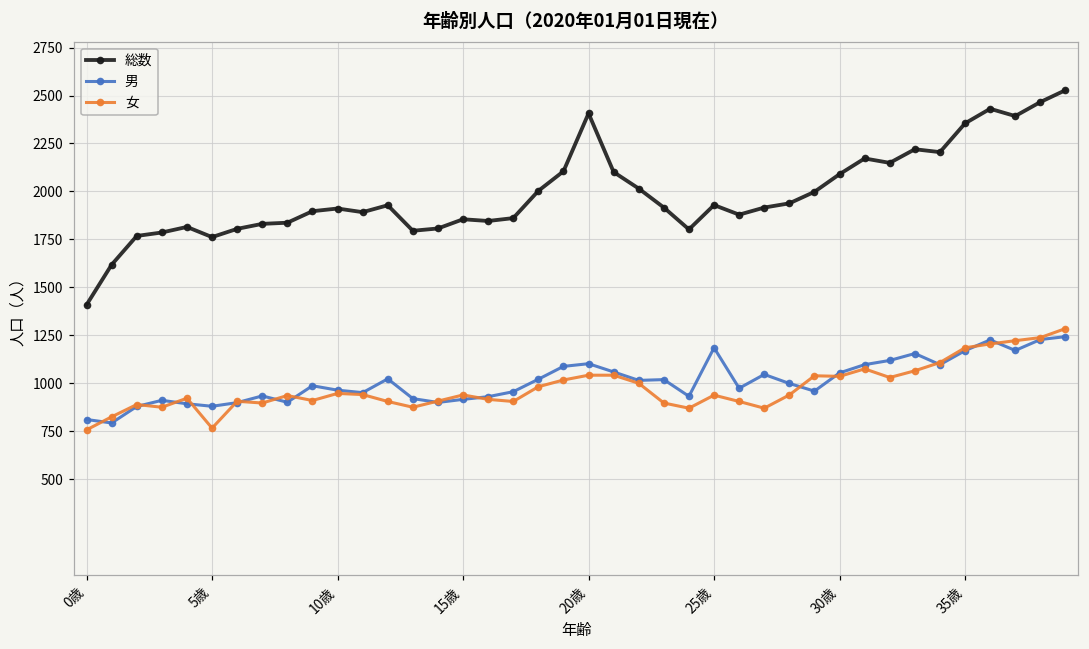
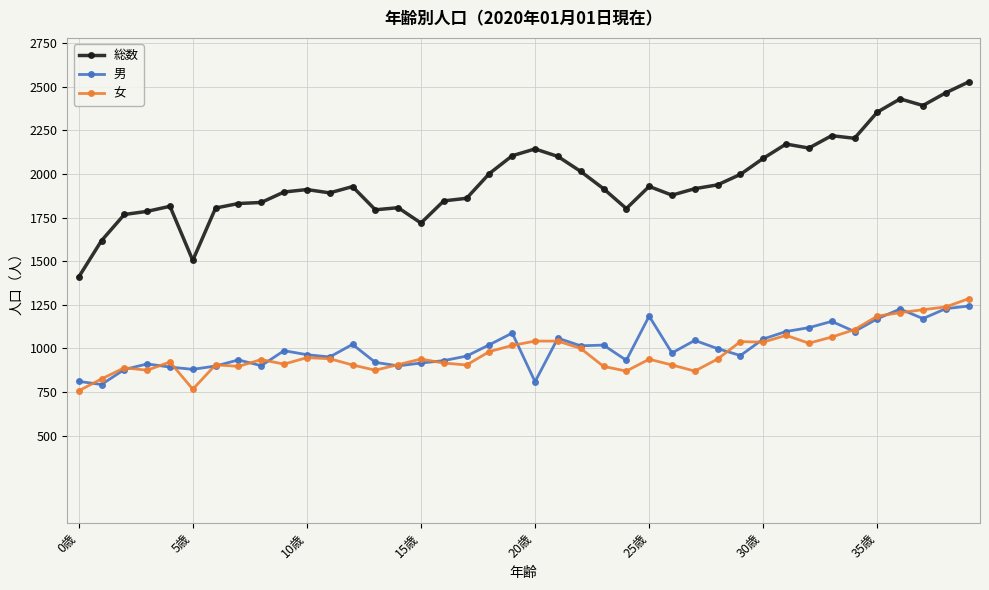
総数, 5歳: 1760 -> 1510
総数, 15歳: 1860 -> 1720
総数, 20歳: 2410 -> 2140
男, 20歳: 1100 -> 810
